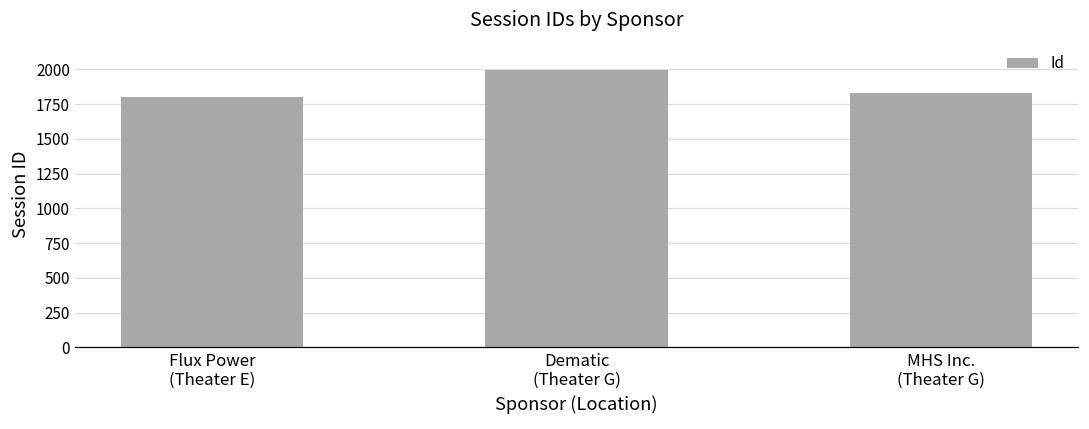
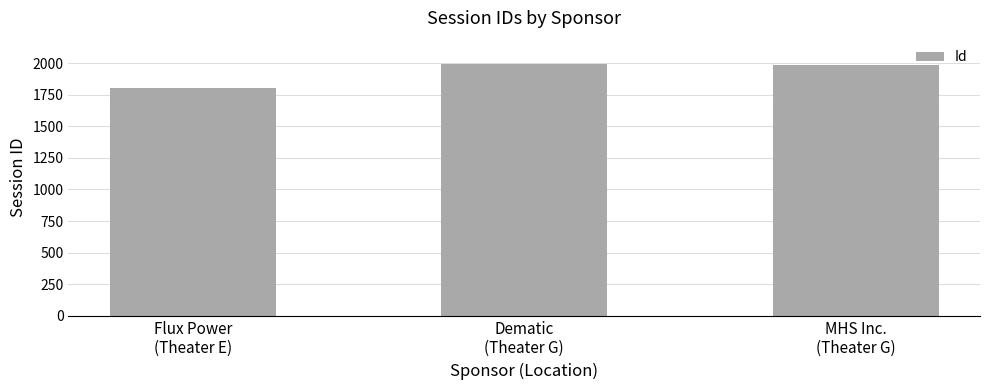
MHS Inc. (Theater G): 1830 -> 1980
